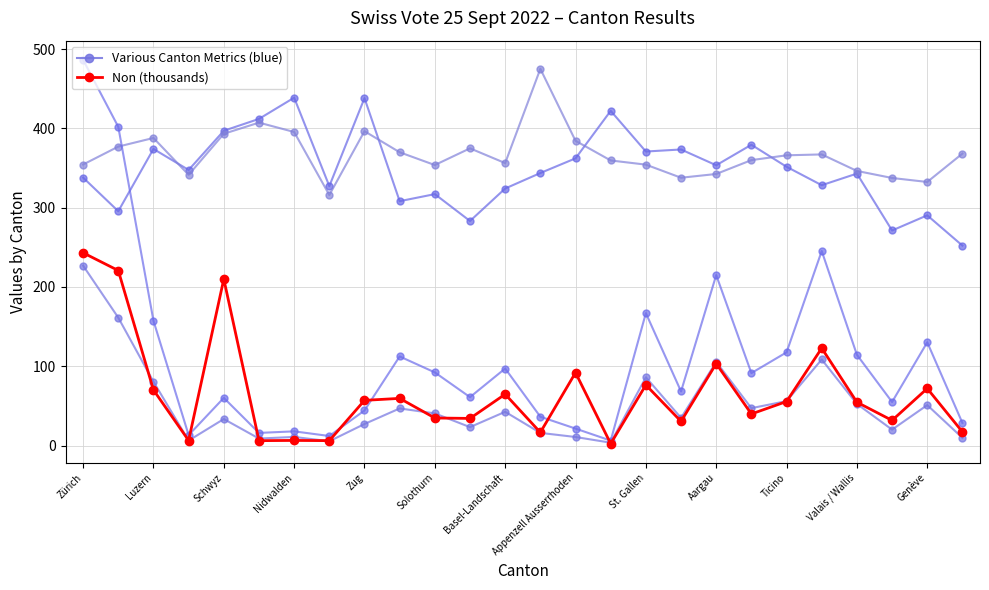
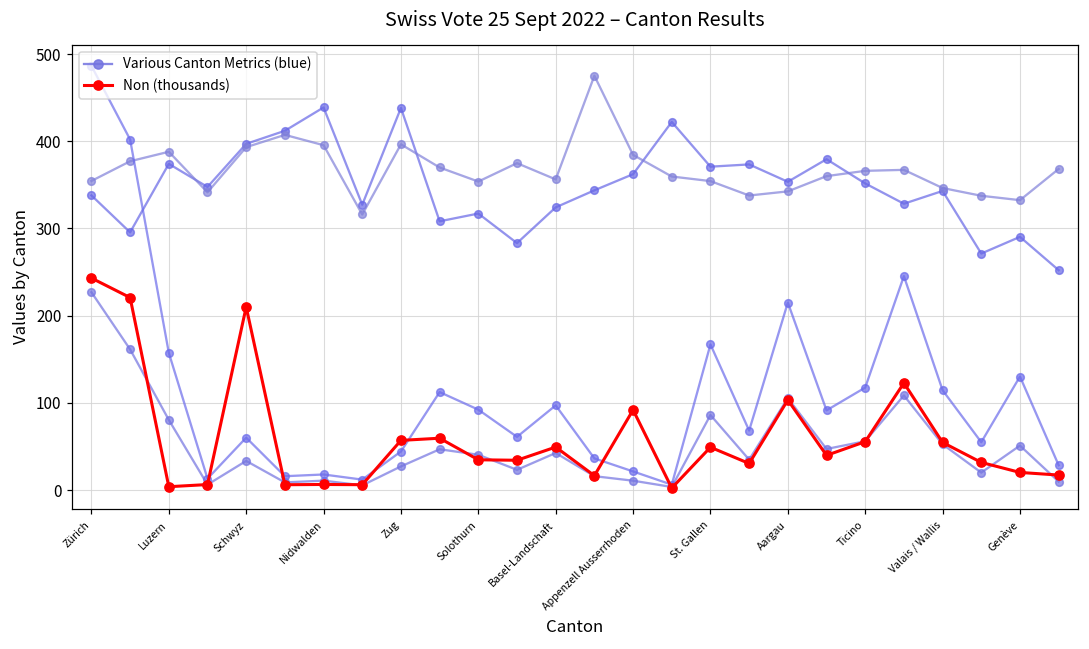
Non (thousands), Luzern: 70 -> 0
Non (thousands), Basel-Landschaft: 60 -> 50
Non (thousands), St. Gallen: 80 -> 50
Non (thousands), Genève: 70 -> 20
